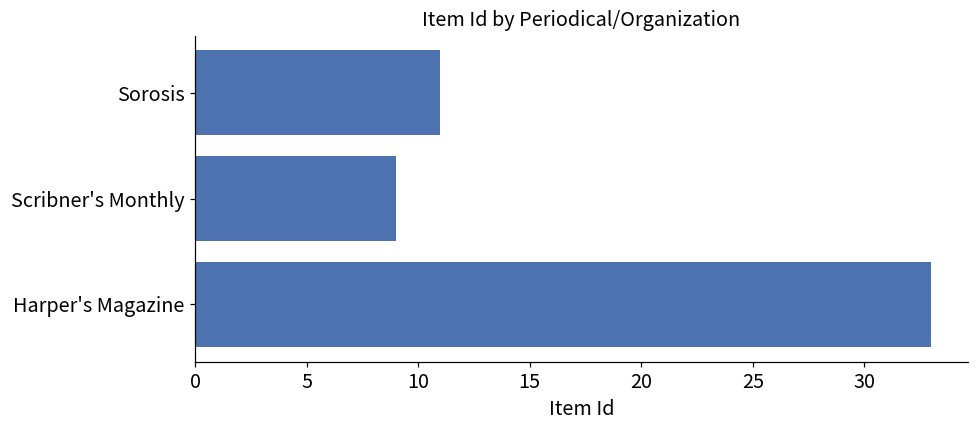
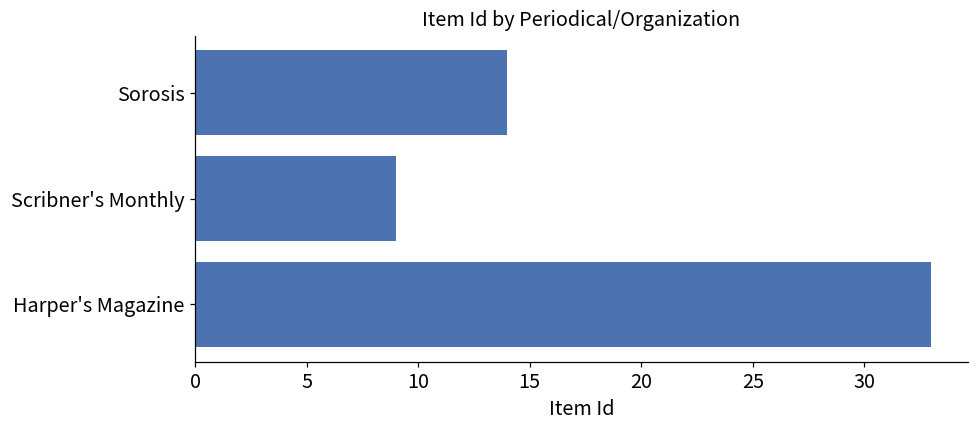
Sorosis: 11 -> 14
